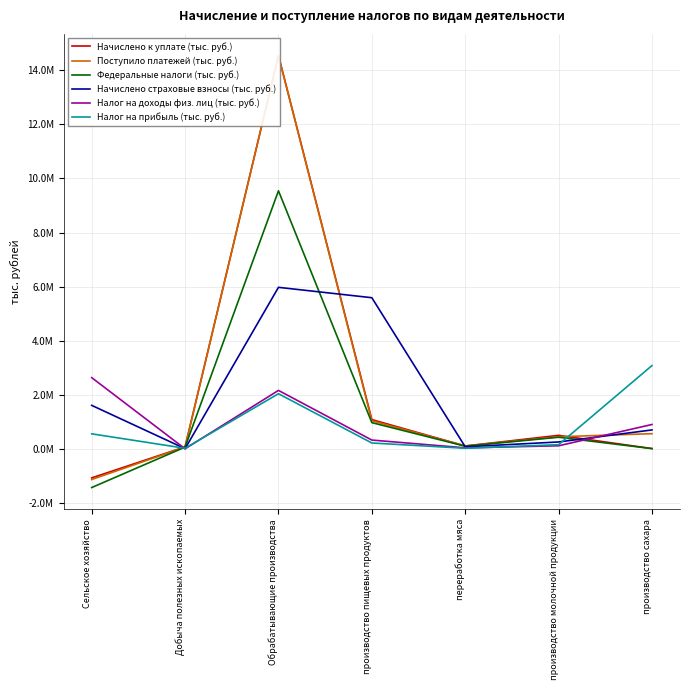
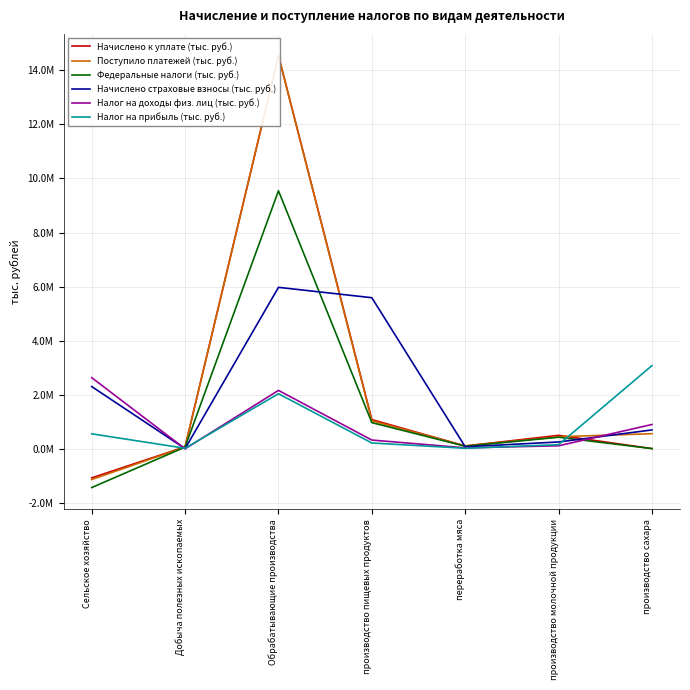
Начислено страховые взносы (тыс. руб.), Сельское хозяйство: 1600000 -> 2300000
